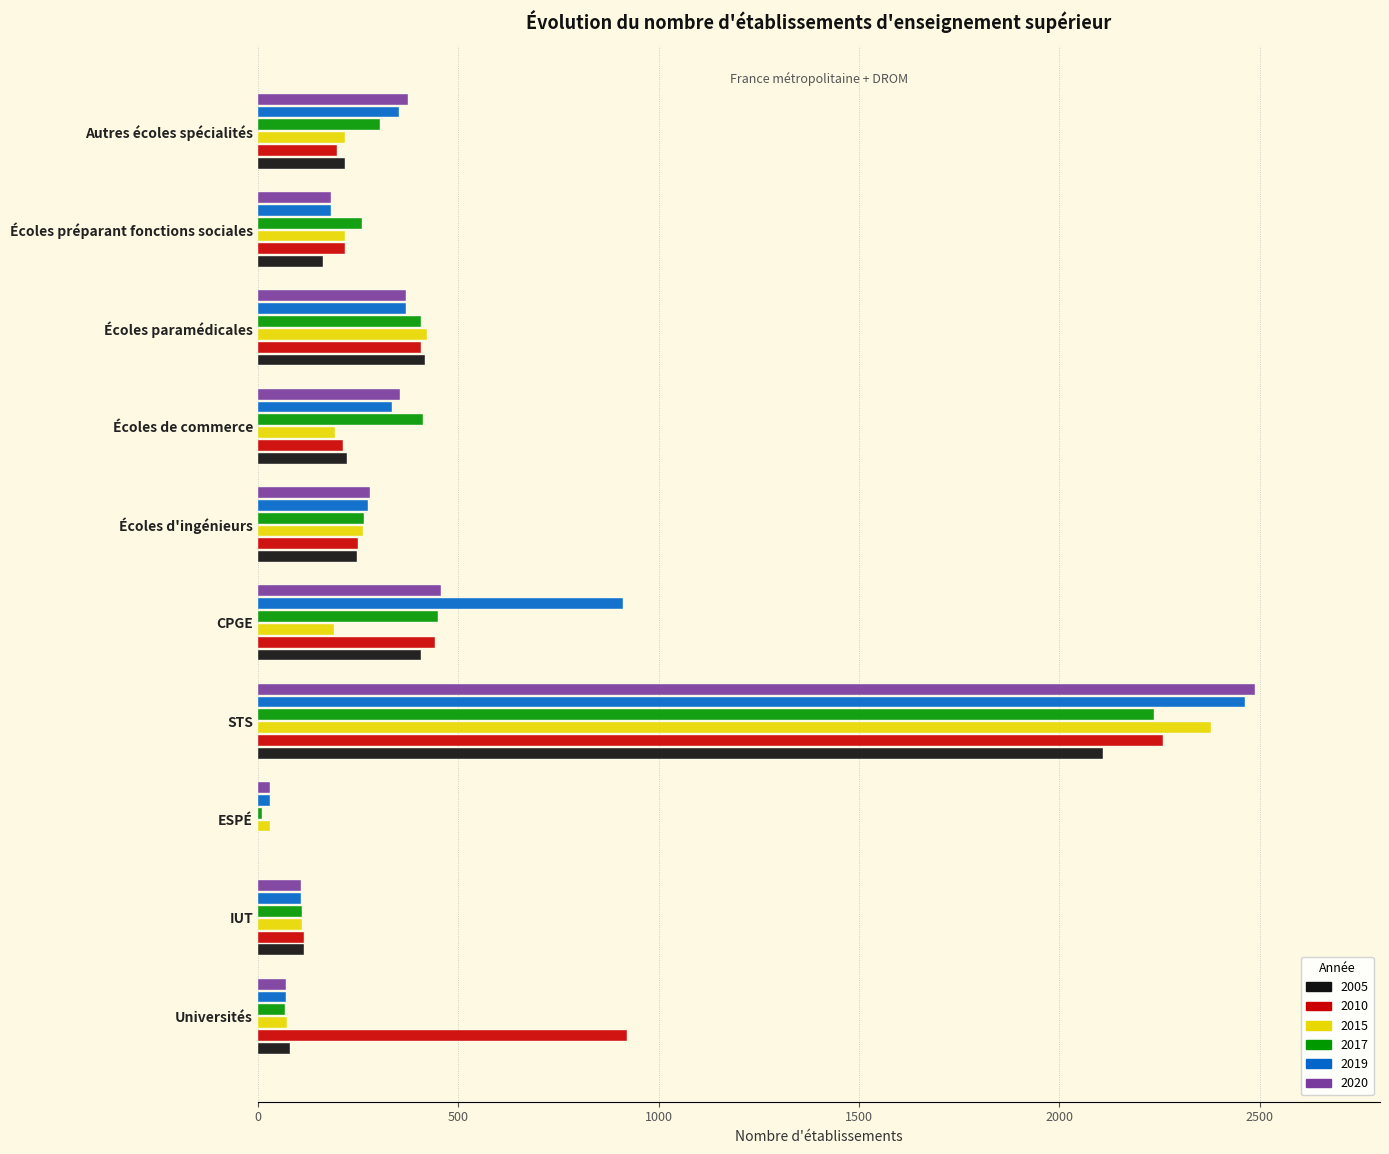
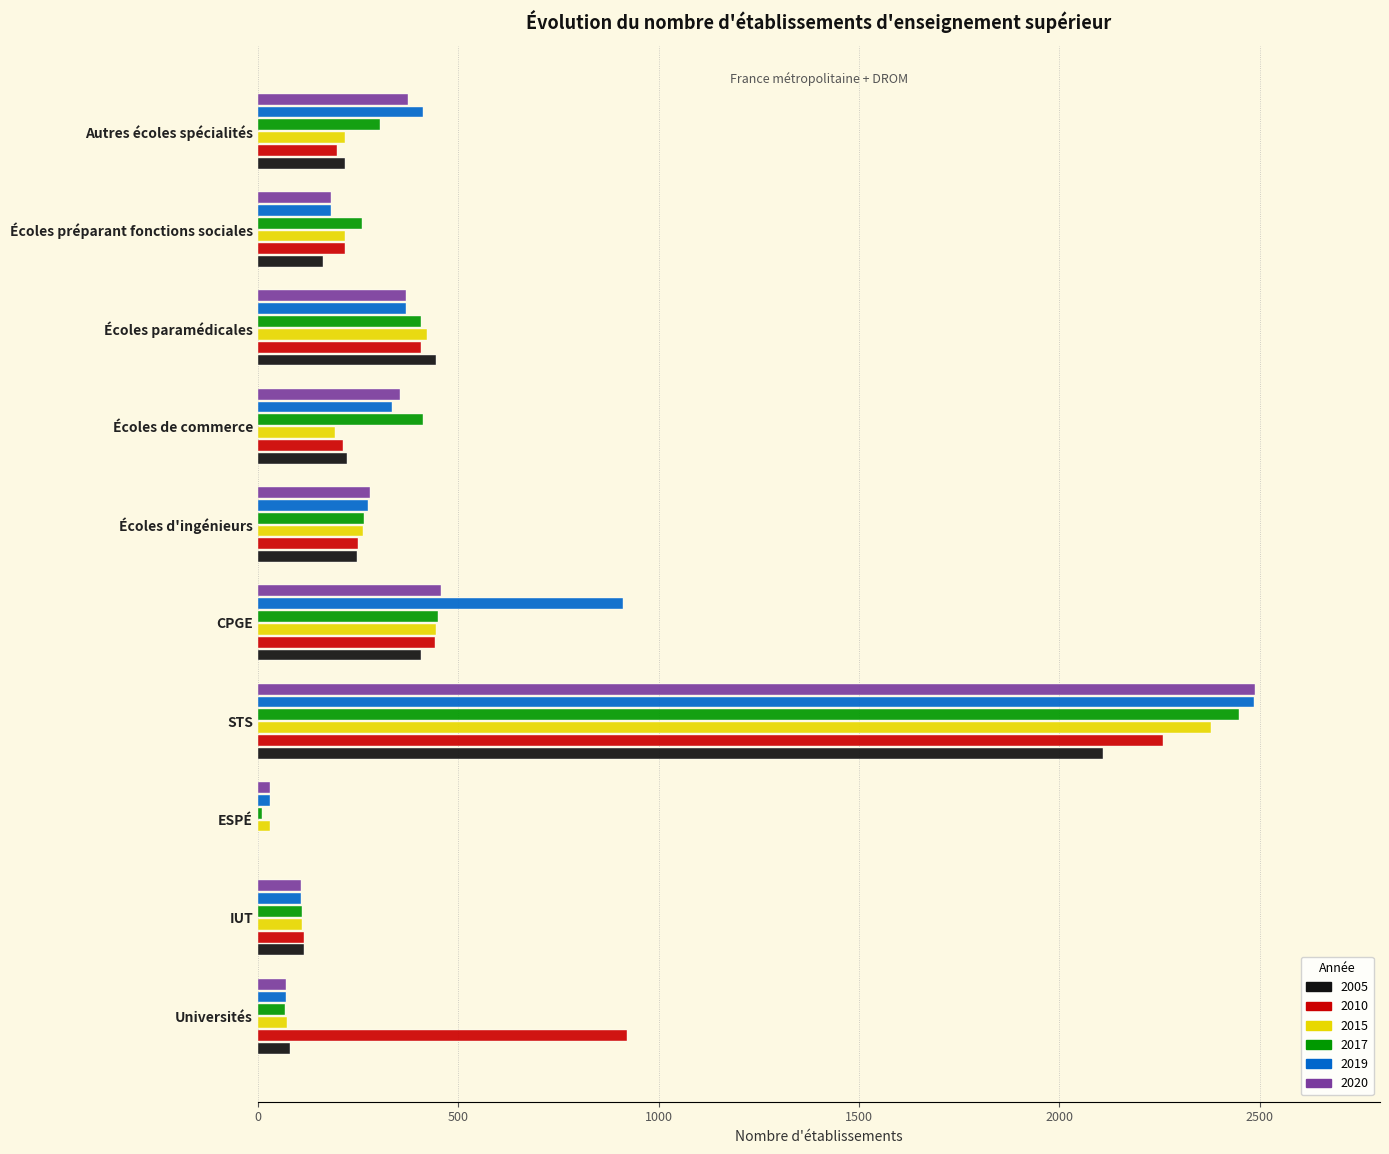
2019, Autres écoles spécialités: 350 -> 410
2005, Écoles paramédicales: 420 -> 440
2015, CPGE: 190 -> 450
2019, STS: 2460 -> 2490
2017, STS: 2240 -> 2450
